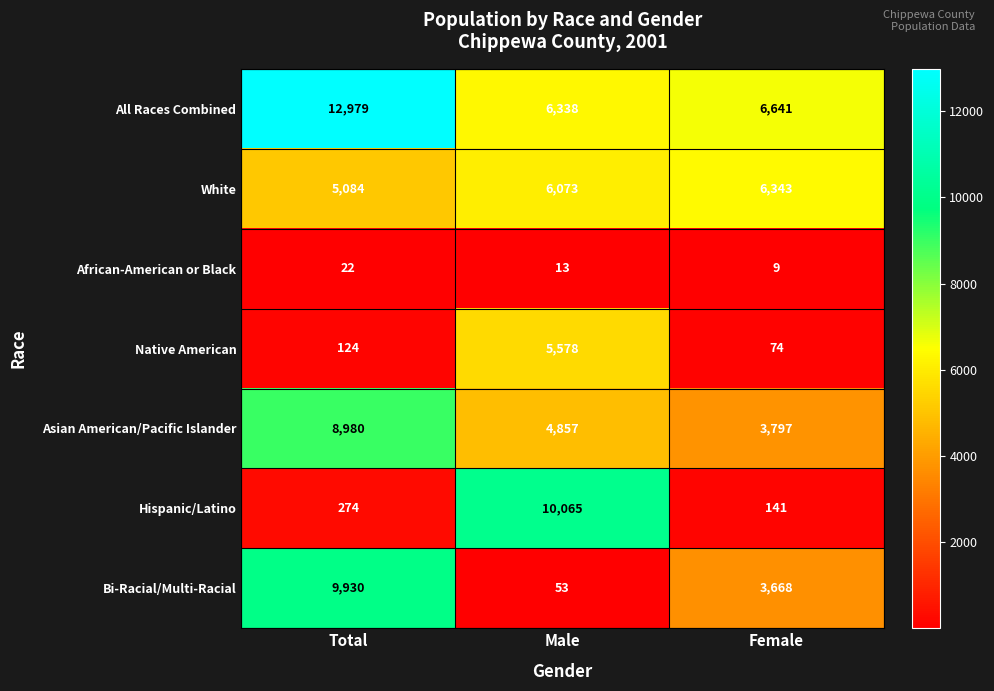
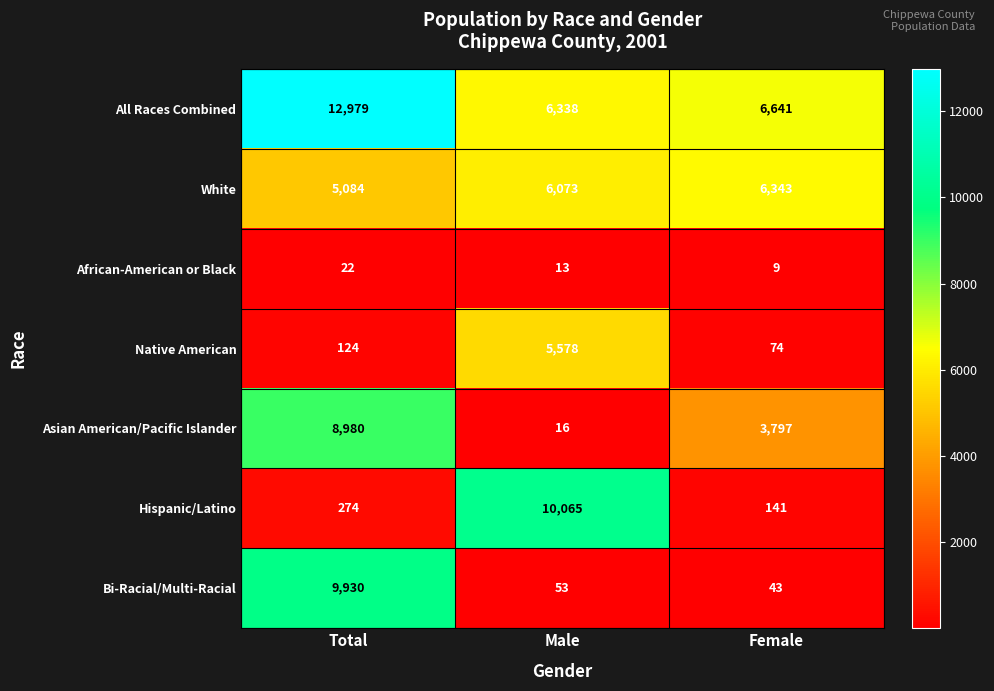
Asian American/Pacific Islander, Male: 4,857 -> 16
Bi-Racial/Multi-Racial, Female: 3,668 -> 43
